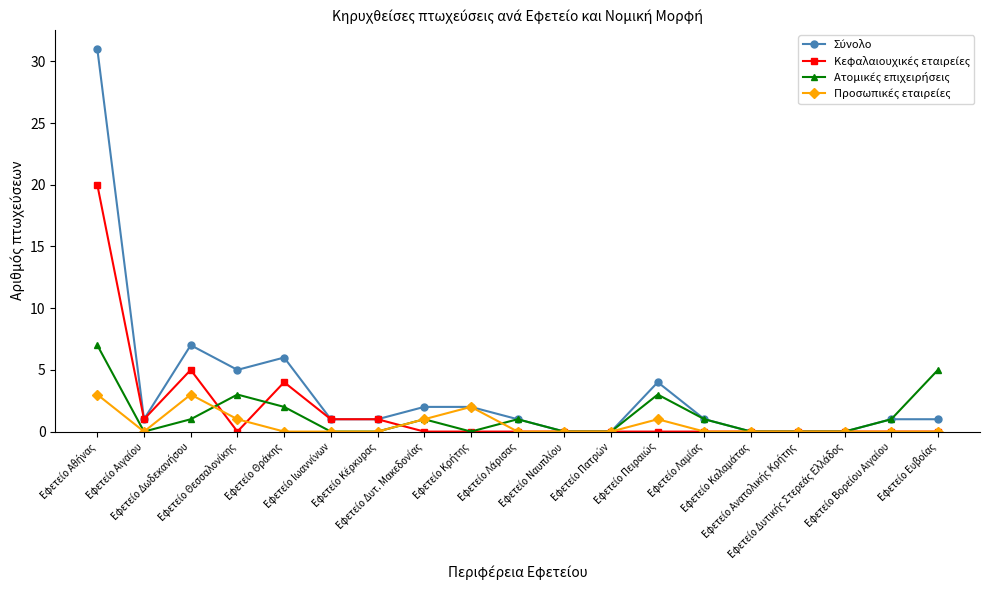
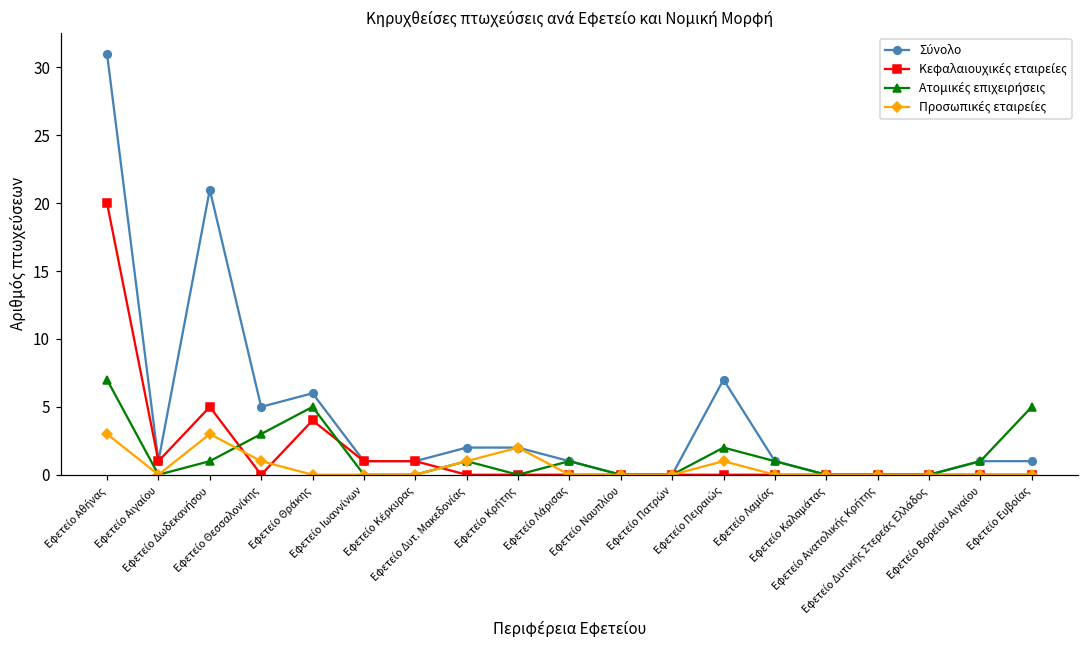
Σύνολο, Εφετείο Δωδεκανήσου: 7 -> 21
Ατομικές επιχειρήσεις, Εφετείο Θράκης: 2 -> 5
Σύνολο, Εφετείο Πειραιώς: 4 -> 7
Ατομικές επιχειρήσεις, Εφετείο Πειραιώς: 3 -> 2
